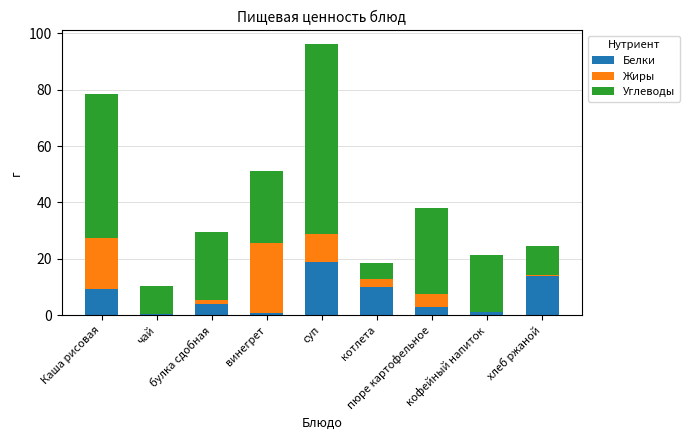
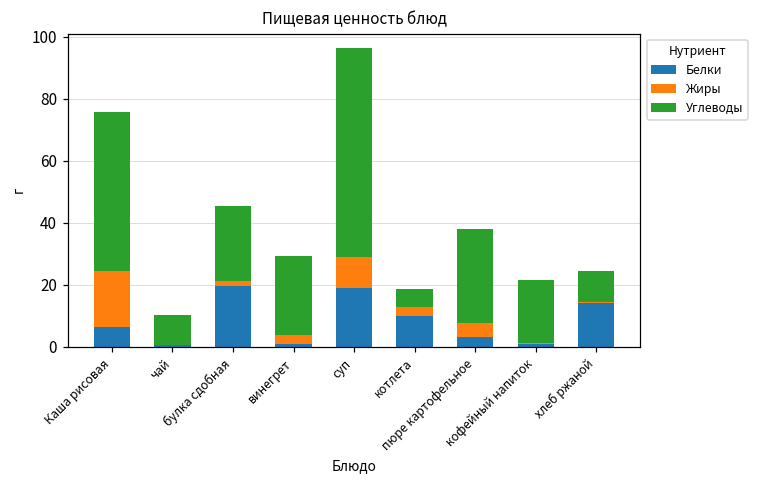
Белки, Каша рисовая: 9 -> 6
Белки, булка сдобная: 4 -> 20
Жиры, винегрет: 25 -> 3
